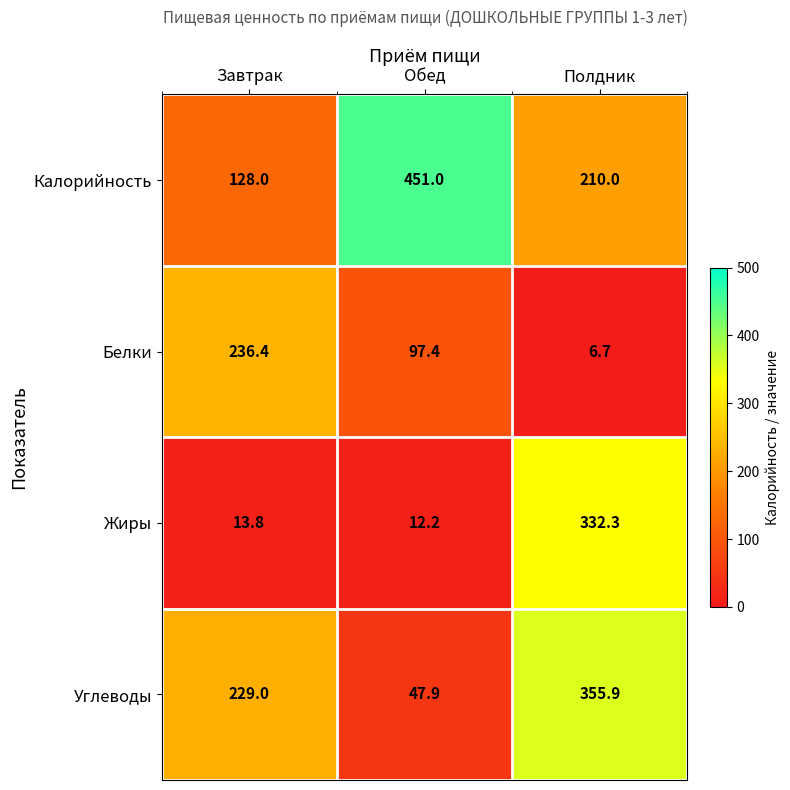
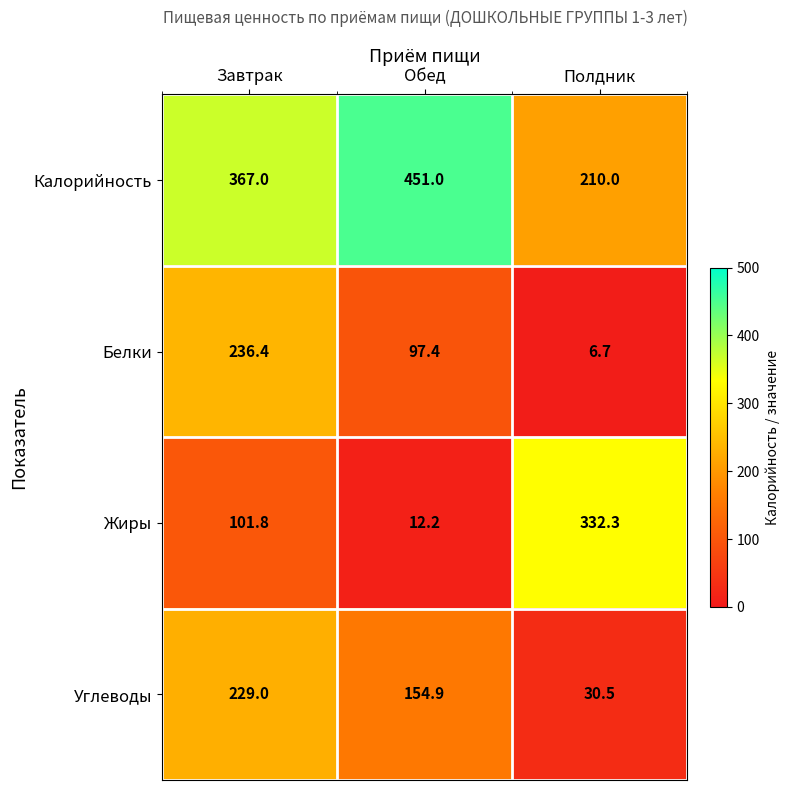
Калорийность, Завтрак: 128.0 -> 367.0
Жиры, Завтрак: 13.8 -> 101.8
Углеводы, Обед: 47.9 -> 154.9
Углеводы, Полдник: 355.9 -> 30.5
